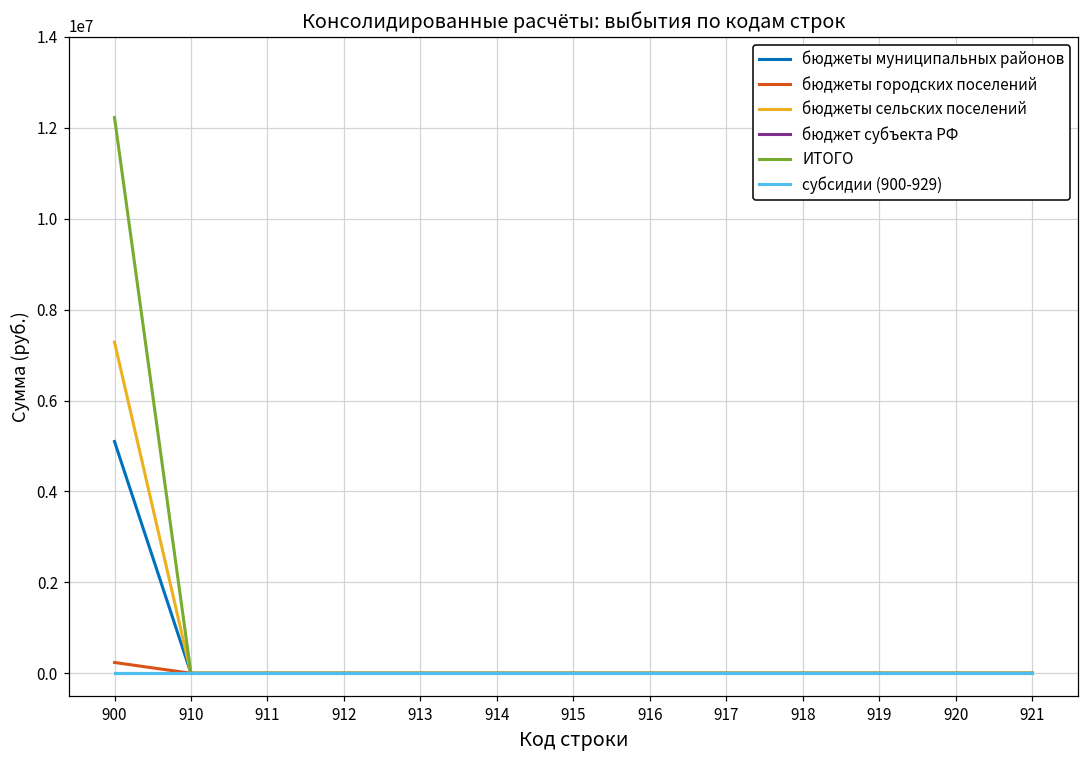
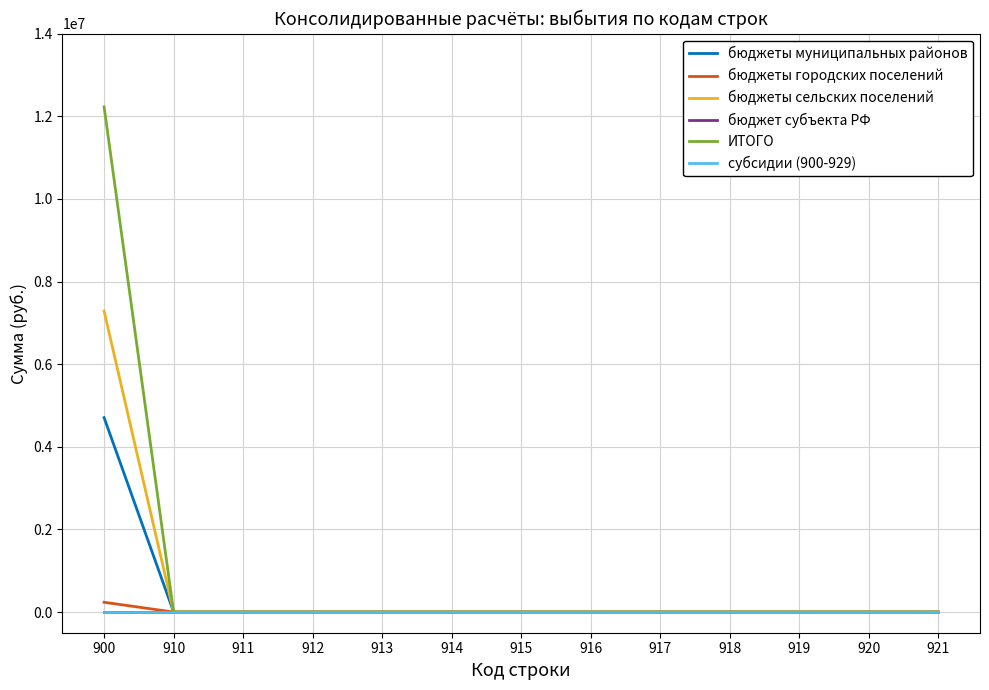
бюджеты муниципальных районов, 900: 5100000 -> 4700000
